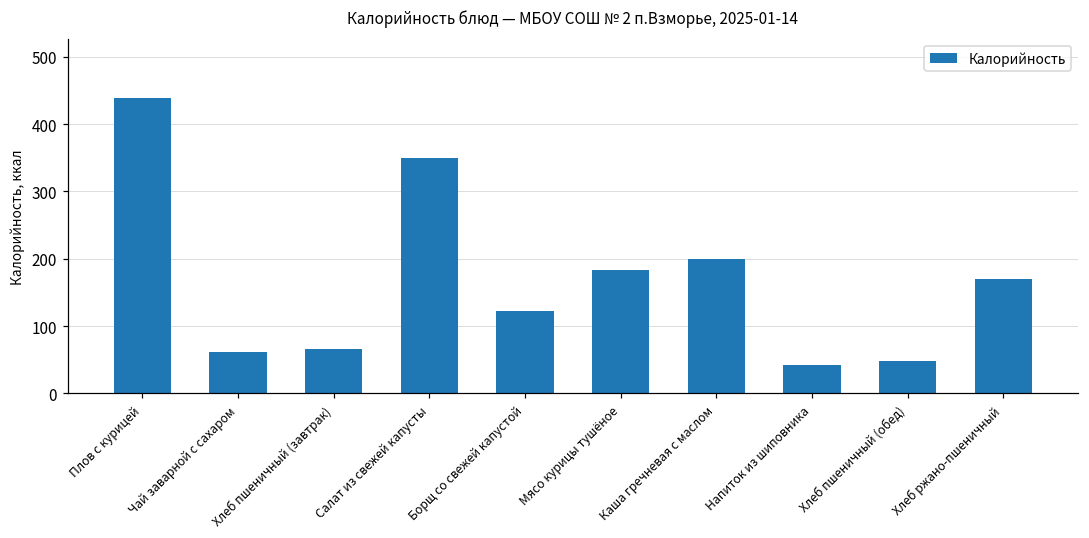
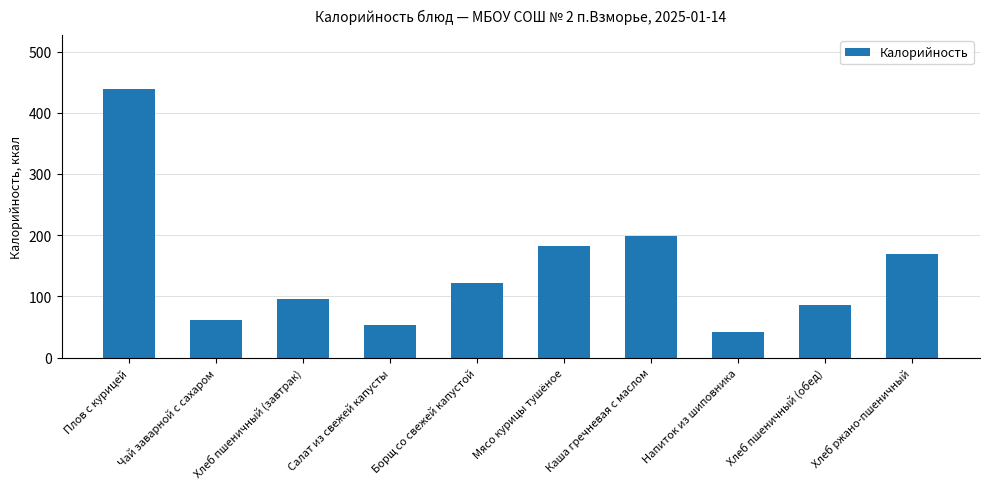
Хлеб пшеничный (завтрак): 70 -> 100
Салат из свежей капусты: 350 -> 50
Хлеб пшеничный (обед): 50 -> 90
